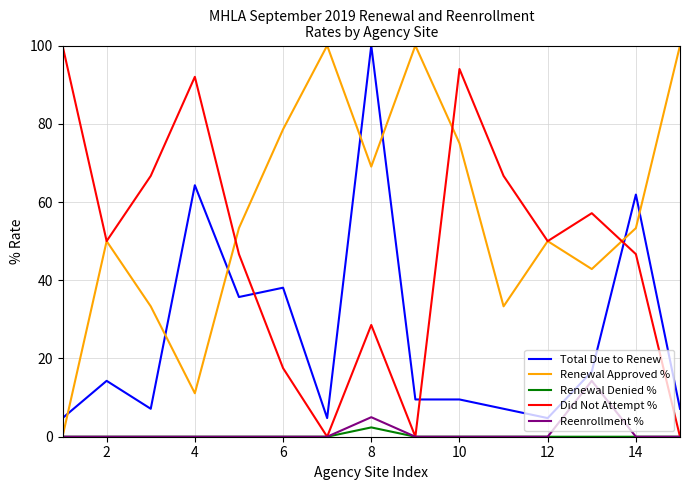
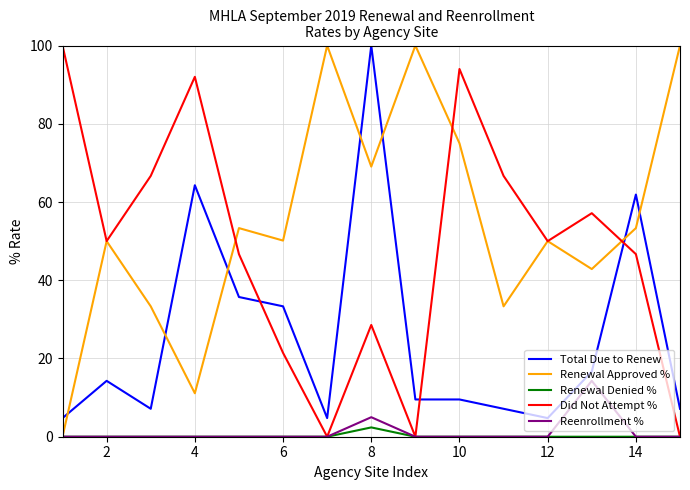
Total Due to Renew, 6: 38 -> 33
Renewal Approved %, 6: 79 -> 50
Did Not Attempt %, 6: 18 -> 21
